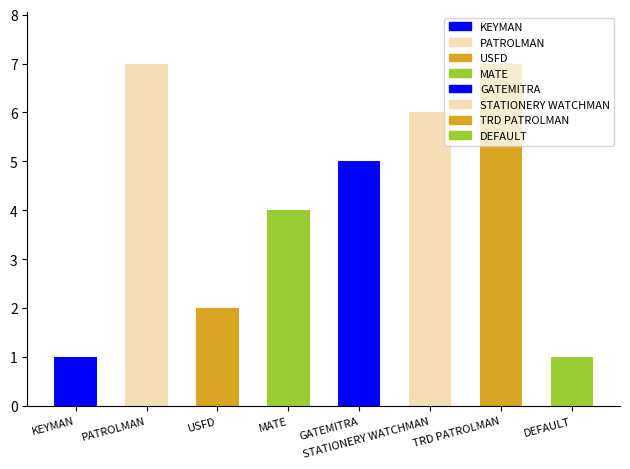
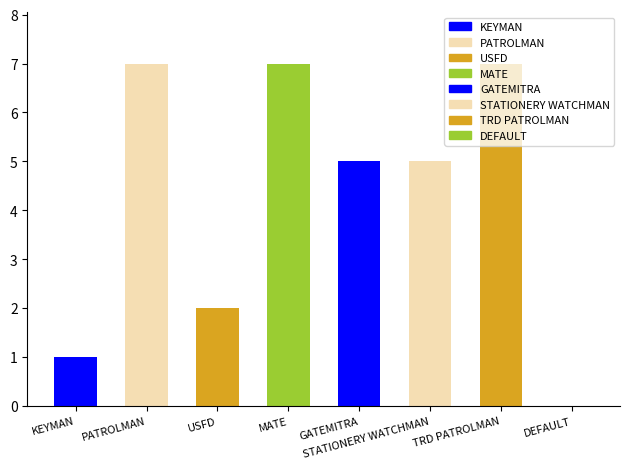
MATE: 4 -> 7
STATIONERY WATCHMAN: 6 -> 5
DEFAULT: 1 -> 0
